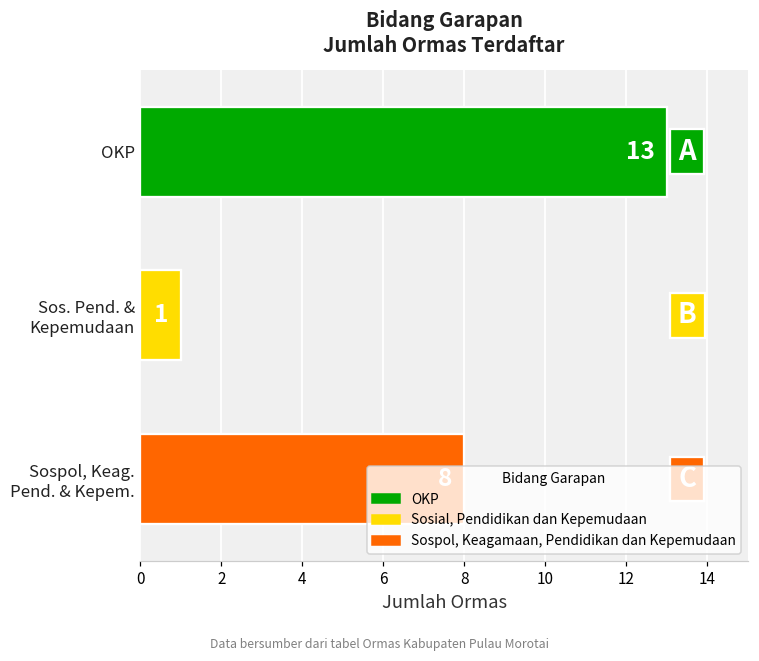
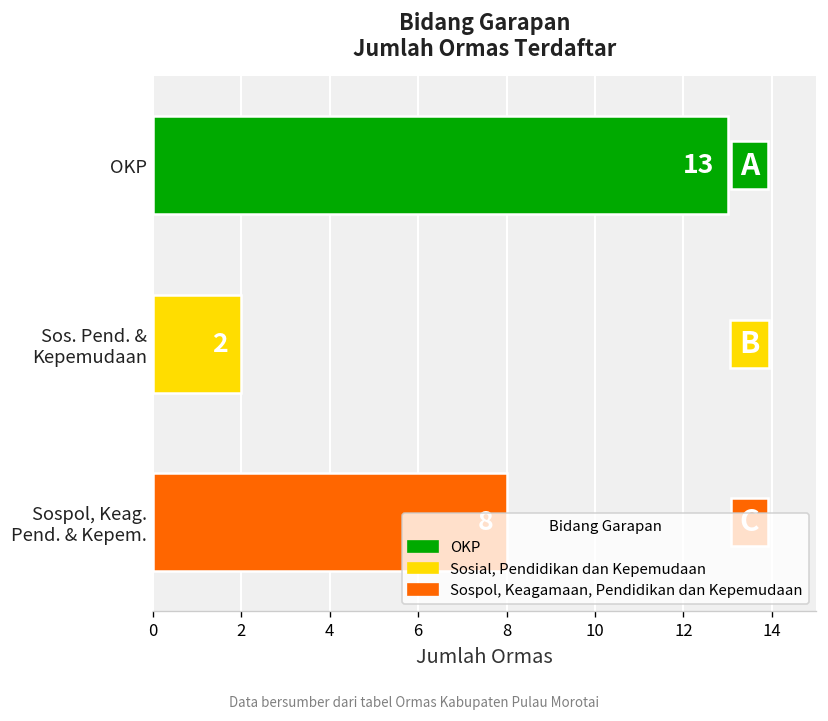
Sos. Pend. & Kepemudaan: 1 -> 2
